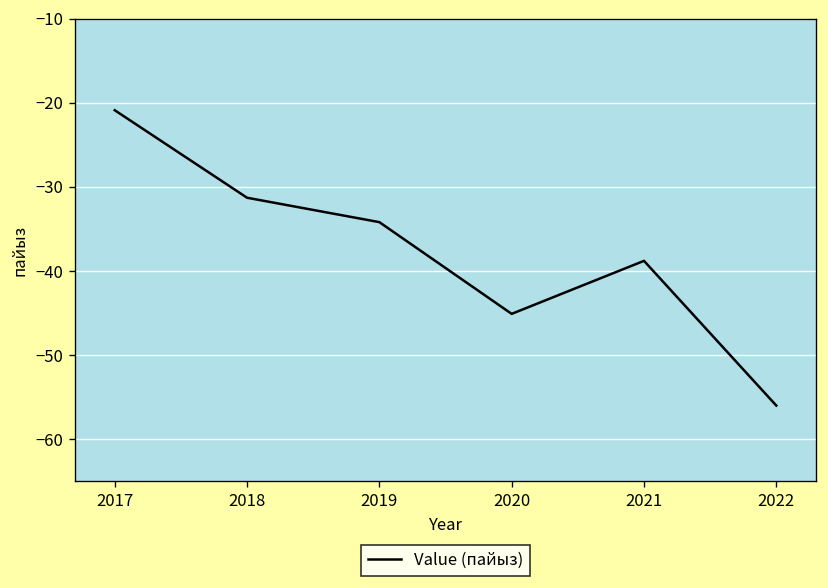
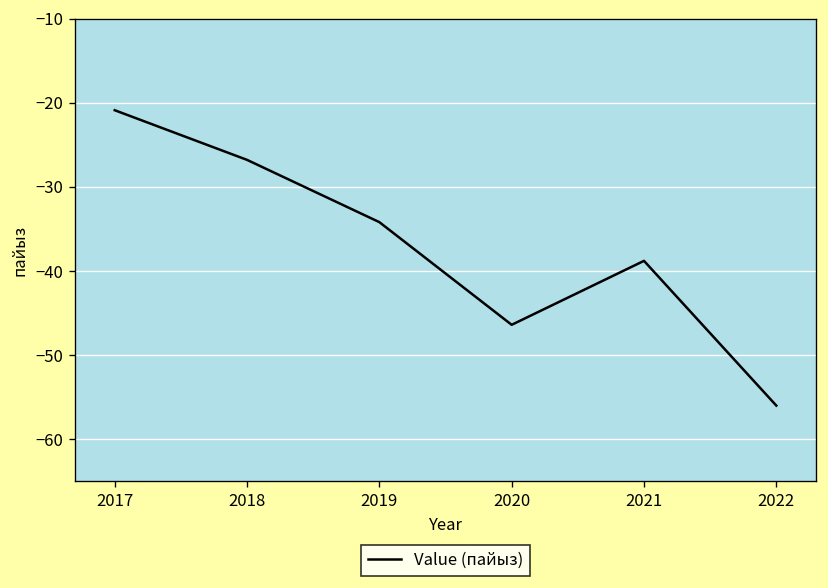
2018: -31 -> -27
2020: -45 -> -46
